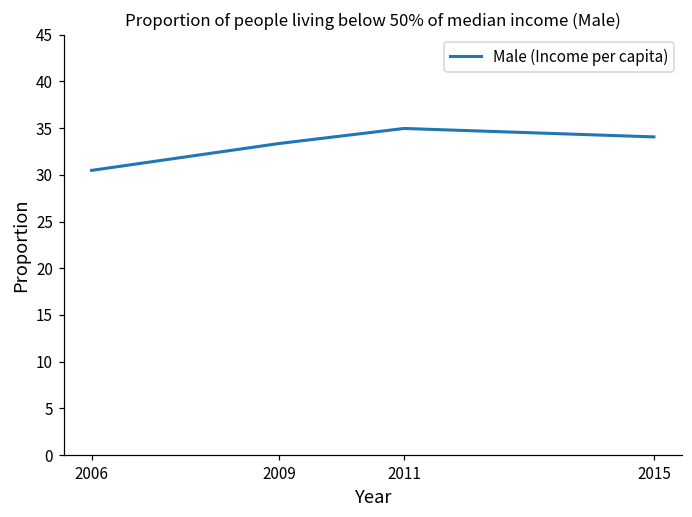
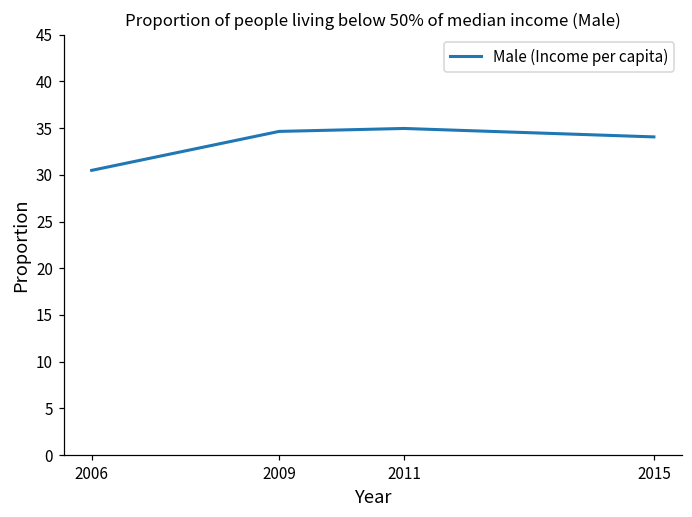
2009: 33 -> 35
